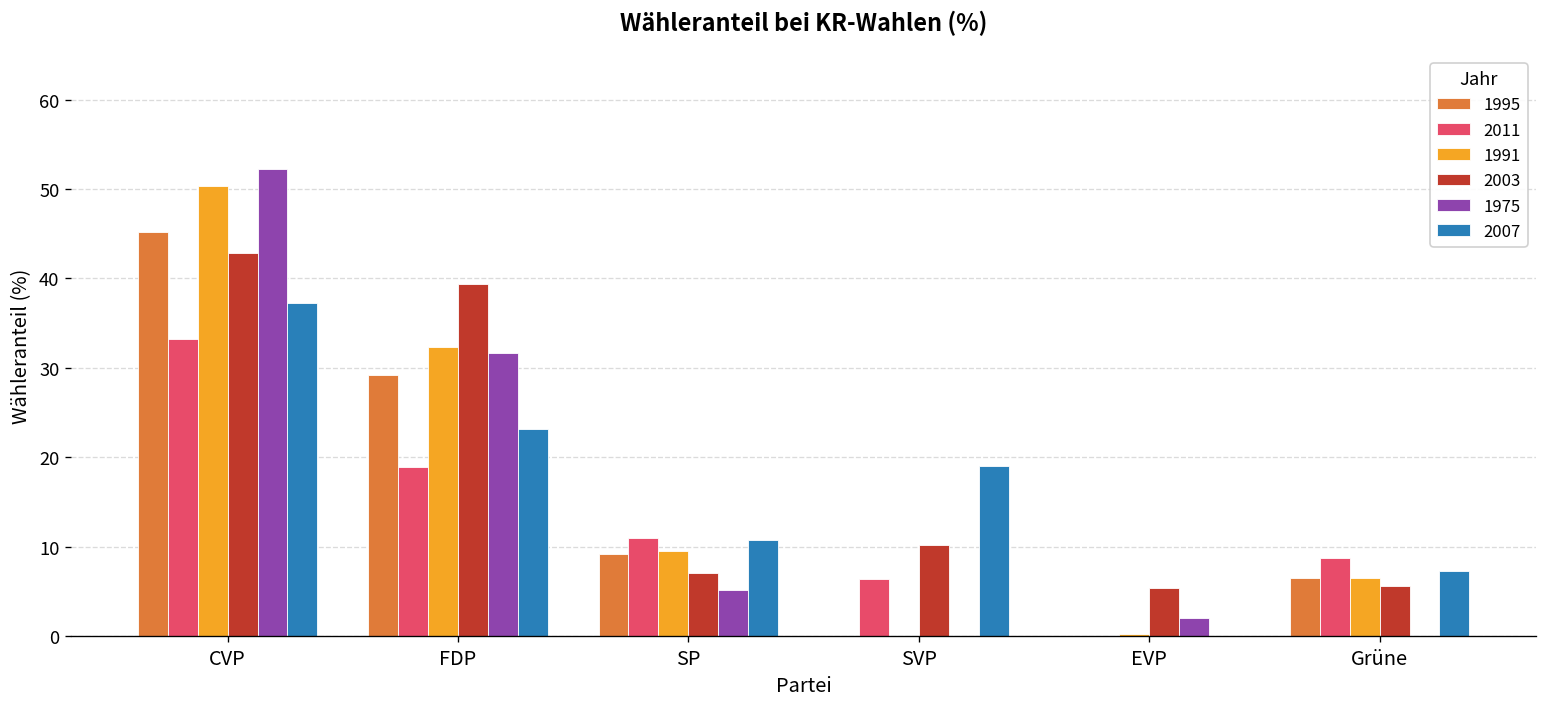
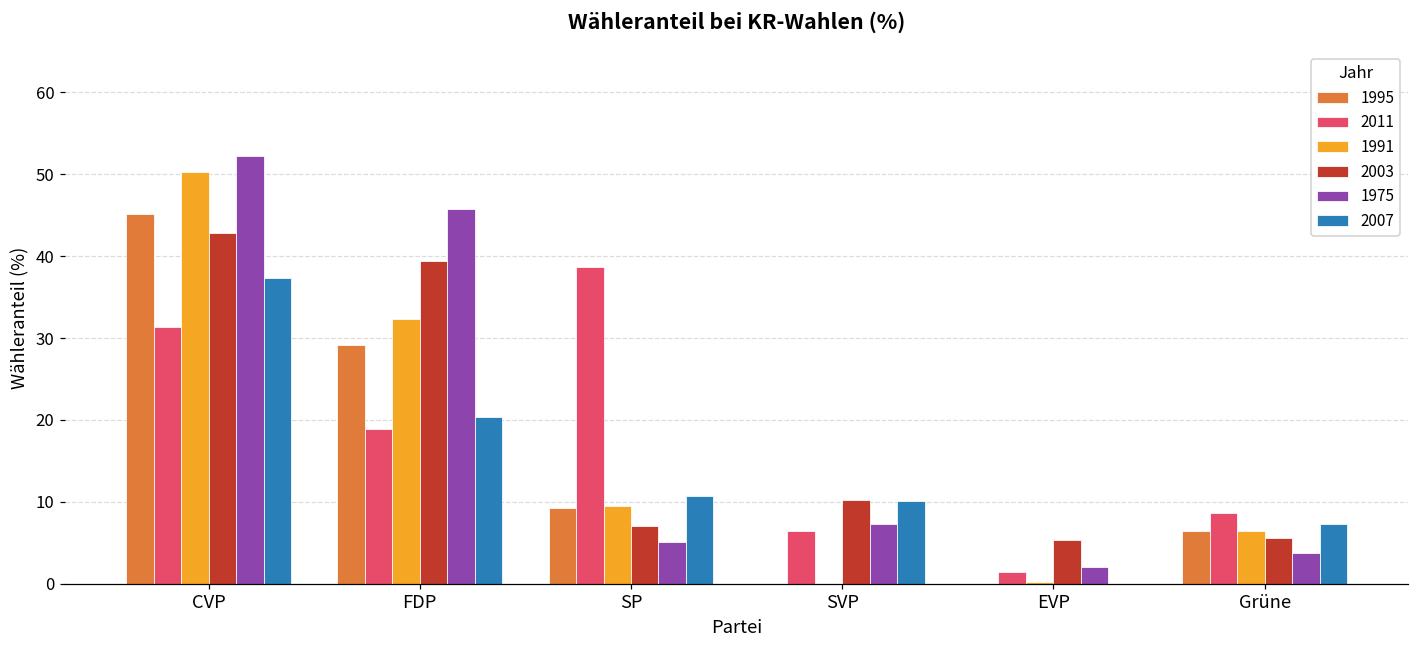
2011, CVP: 33 -> 31
1975, FDP: 32 -> 46
2007, FDP: 23 -> 20
2011, SP: 11 -> 39
1975, SVP: 0 -> 7
2007, SVP: 19 -> 10
2011, EVP: 0 -> 1
1975, Grüne: 0 -> 4
